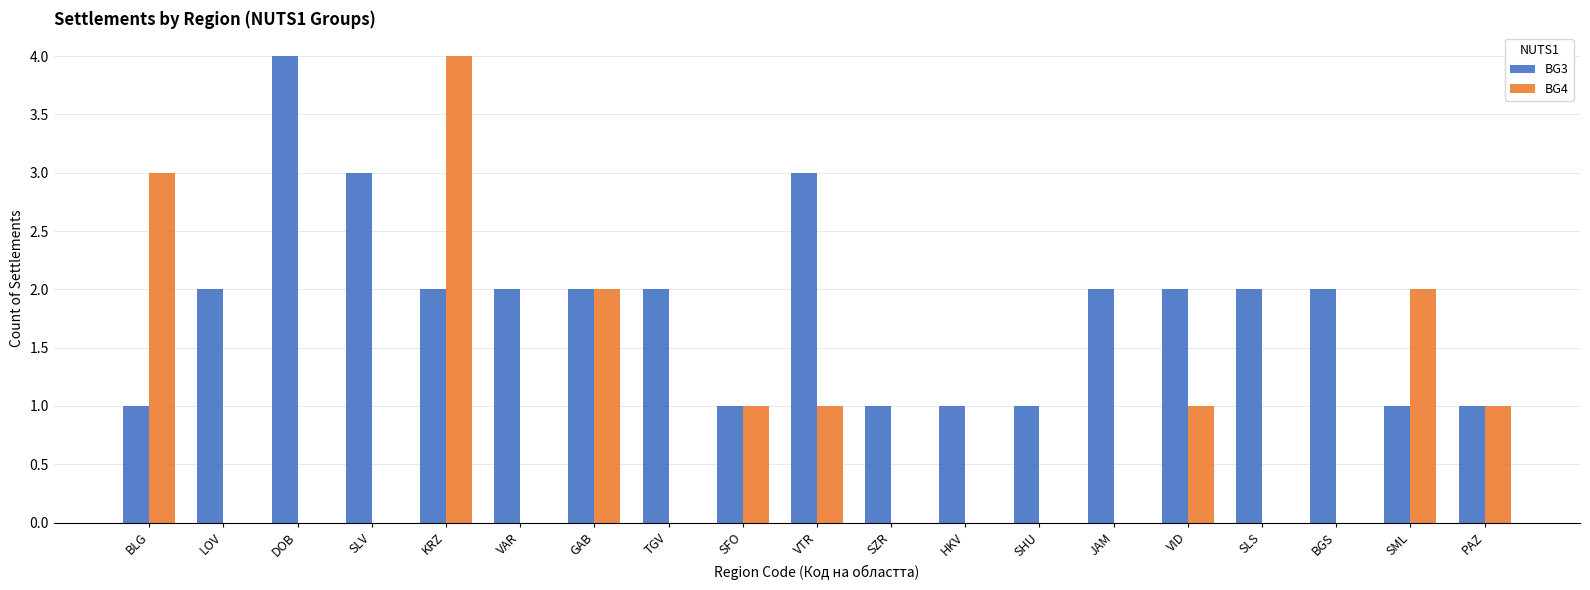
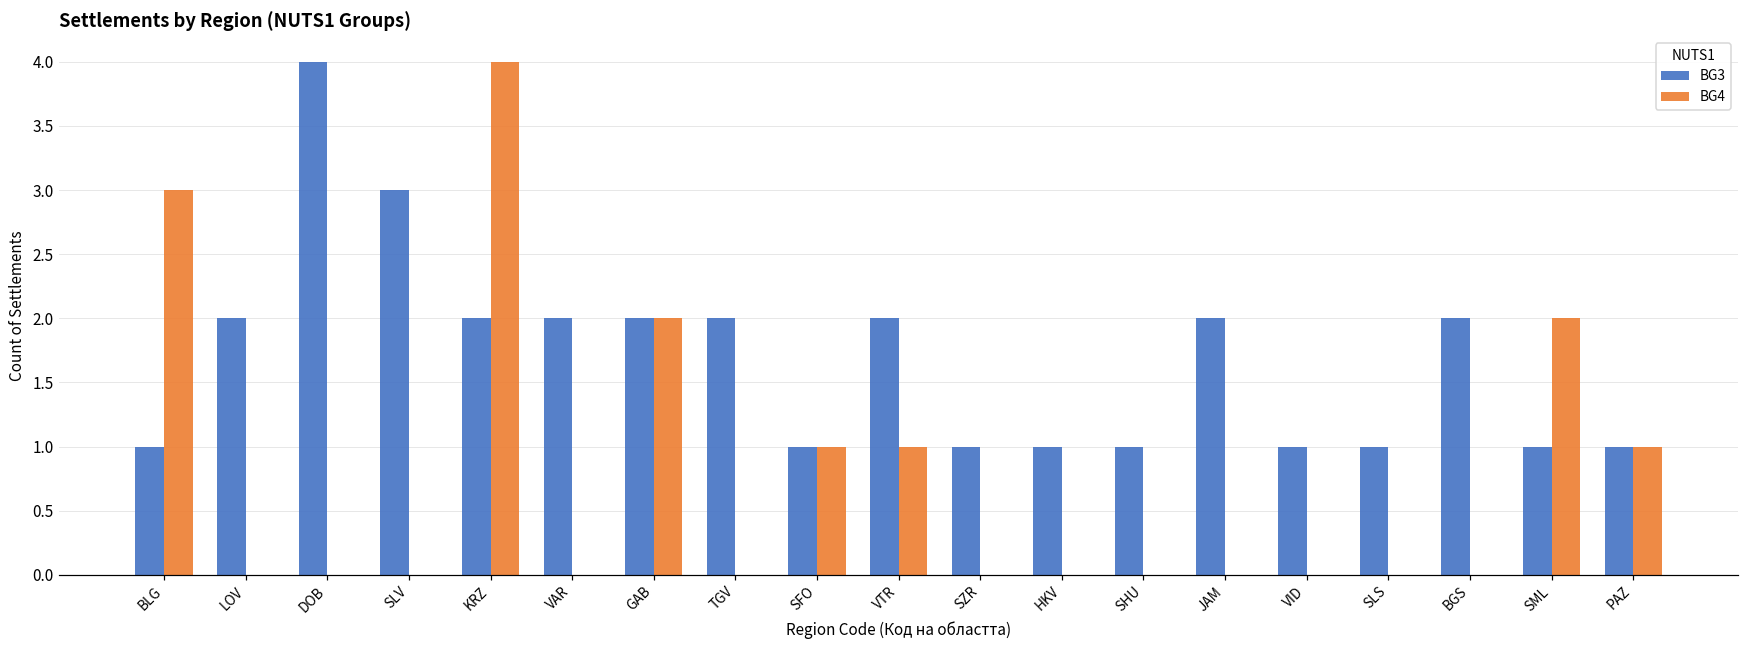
BG3, VTR: 3 -> 2
BG3, VID: 2 -> 1
BG4, VID: 1 -> 0
BG3, SLS: 2 -> 1
